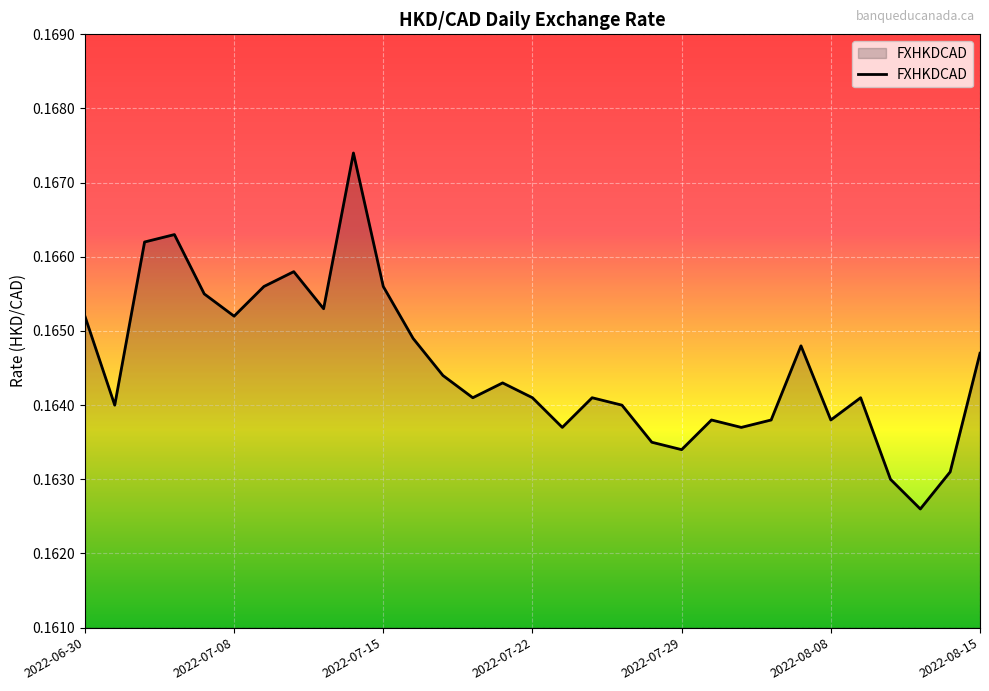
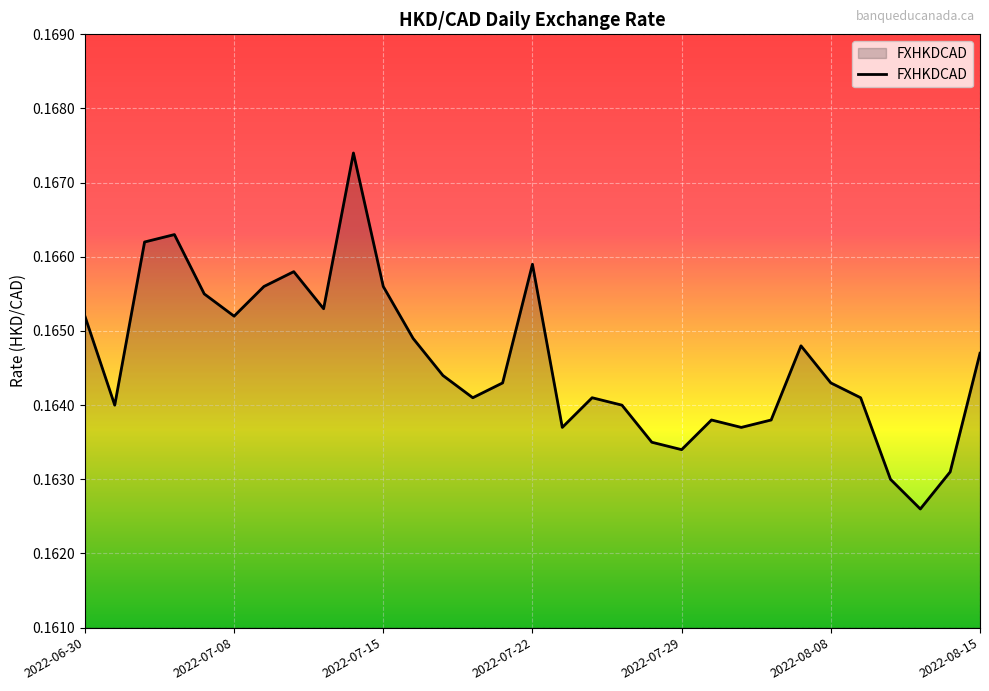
2022-07-22: 0.1641 -> 0.1659
2022-08-08: 0.1638 -> 0.1643
